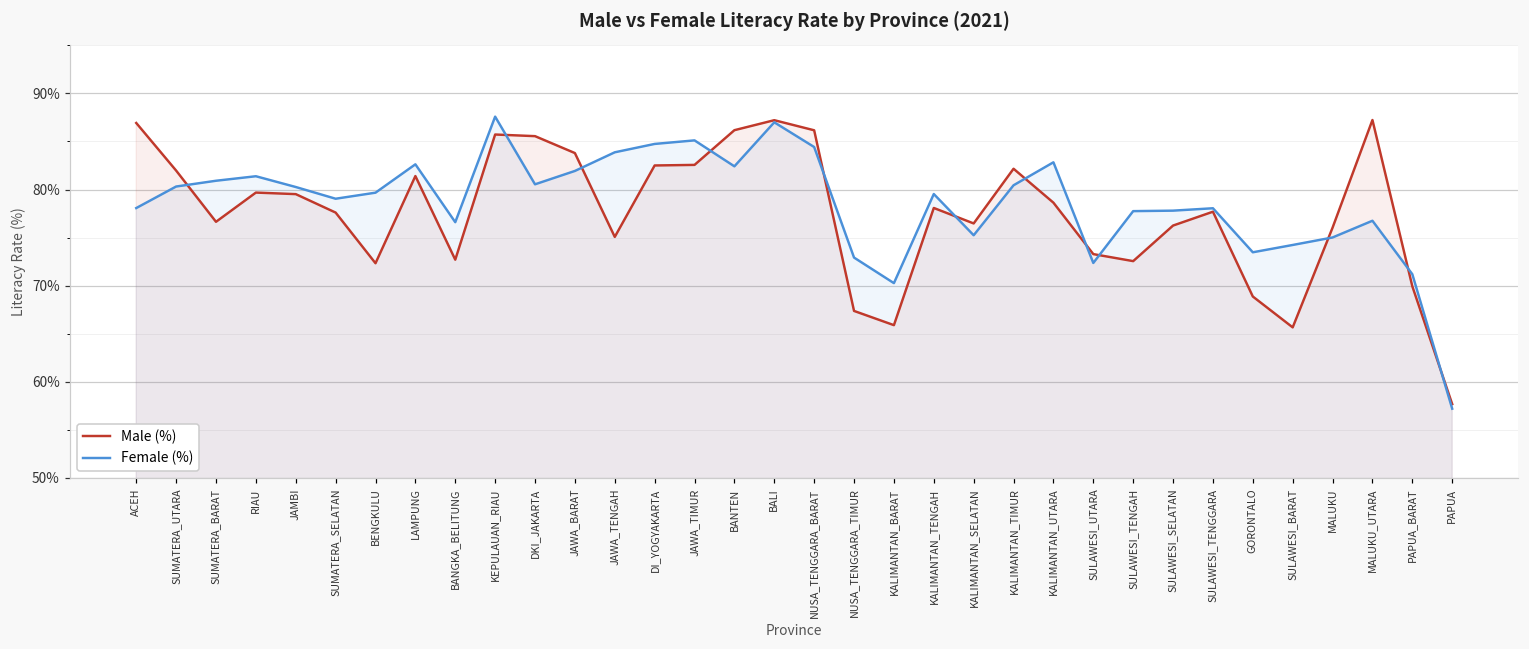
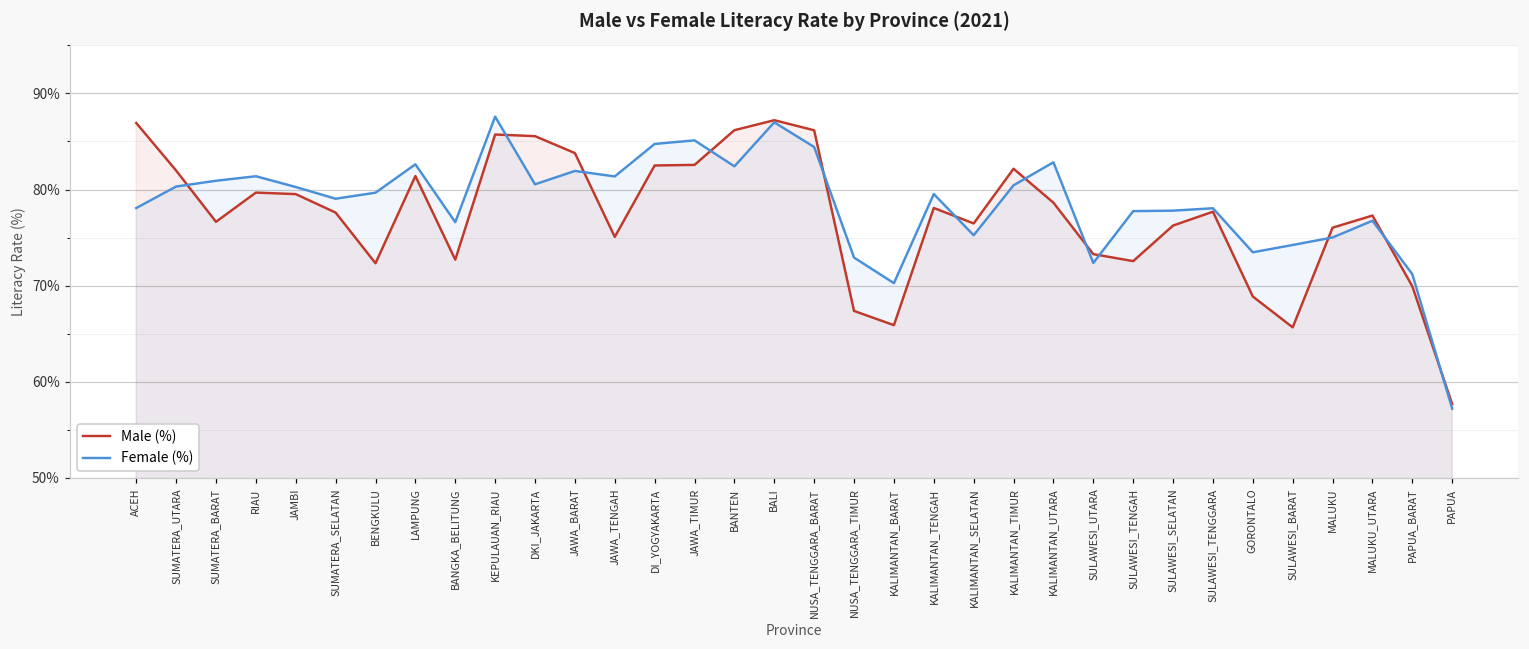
Female (%), JAWA_TENGAH: 84% -> 81%
Male (%), MALUKU_UTARA: 87% -> 77%
